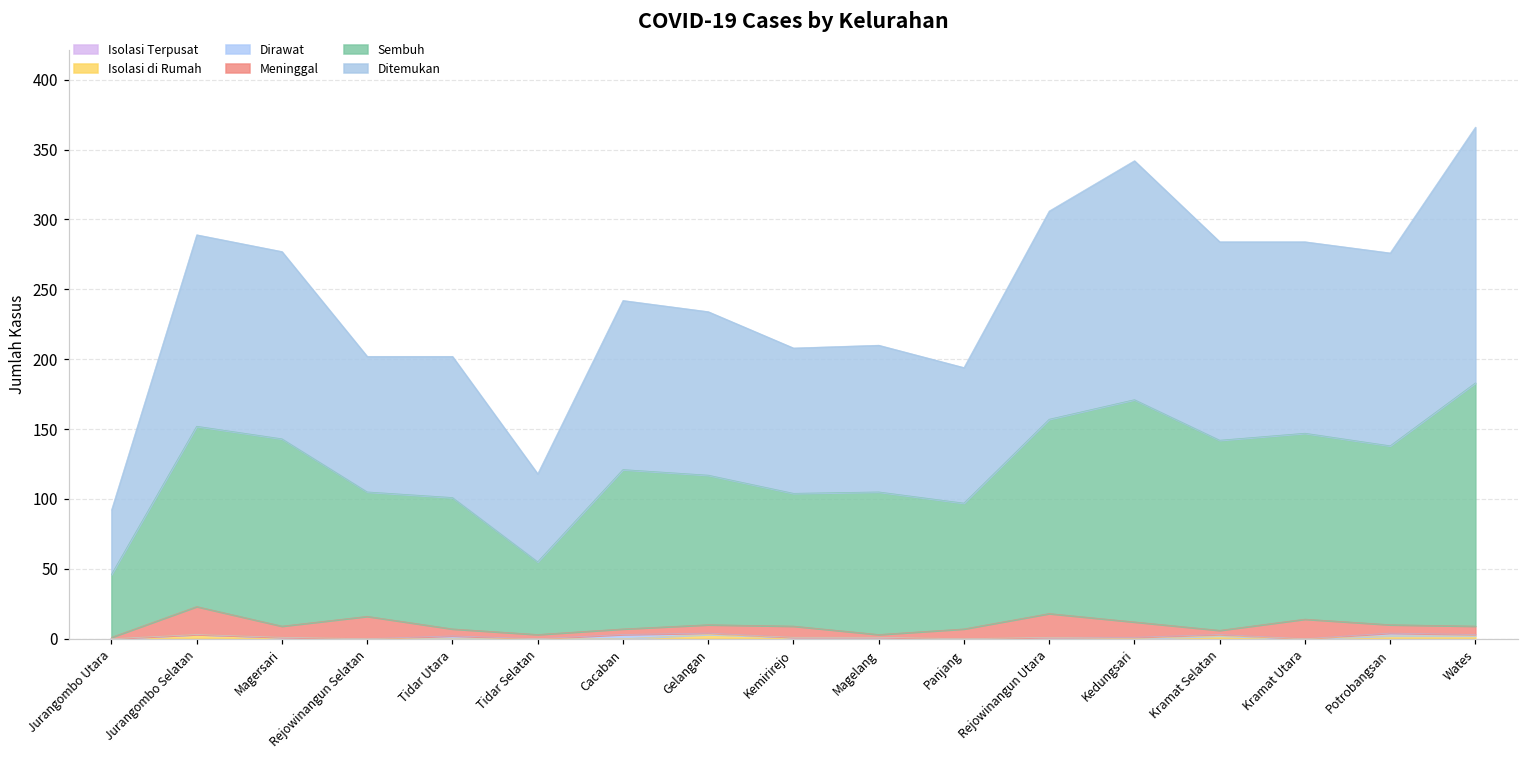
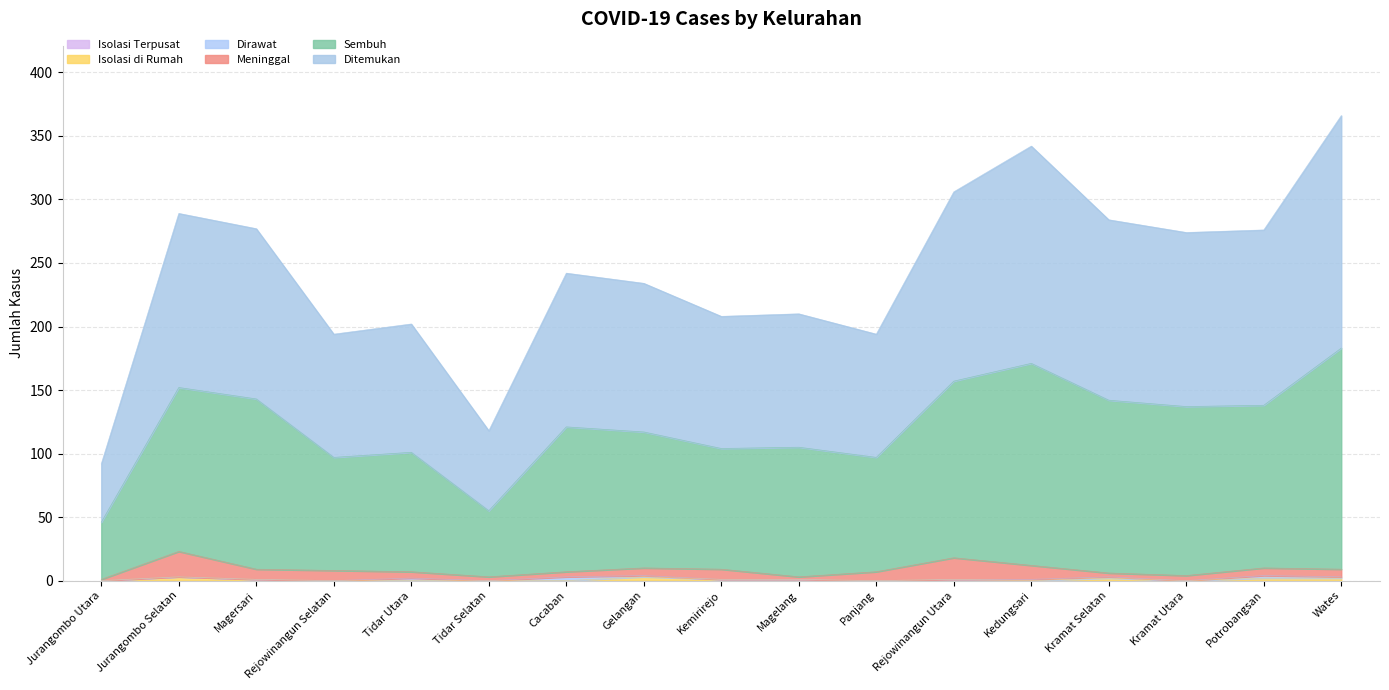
Meninggal, Rejowinangun Selatan: 16 -> 8
Meninggal, Kramat Utara: 14 -> 4
